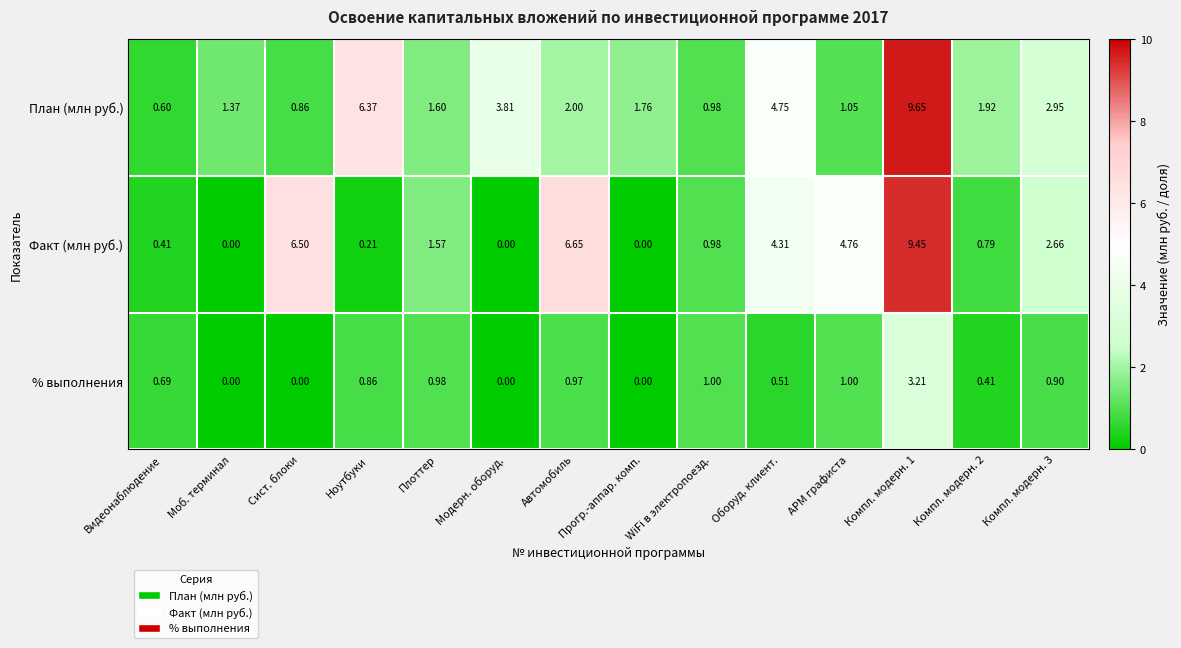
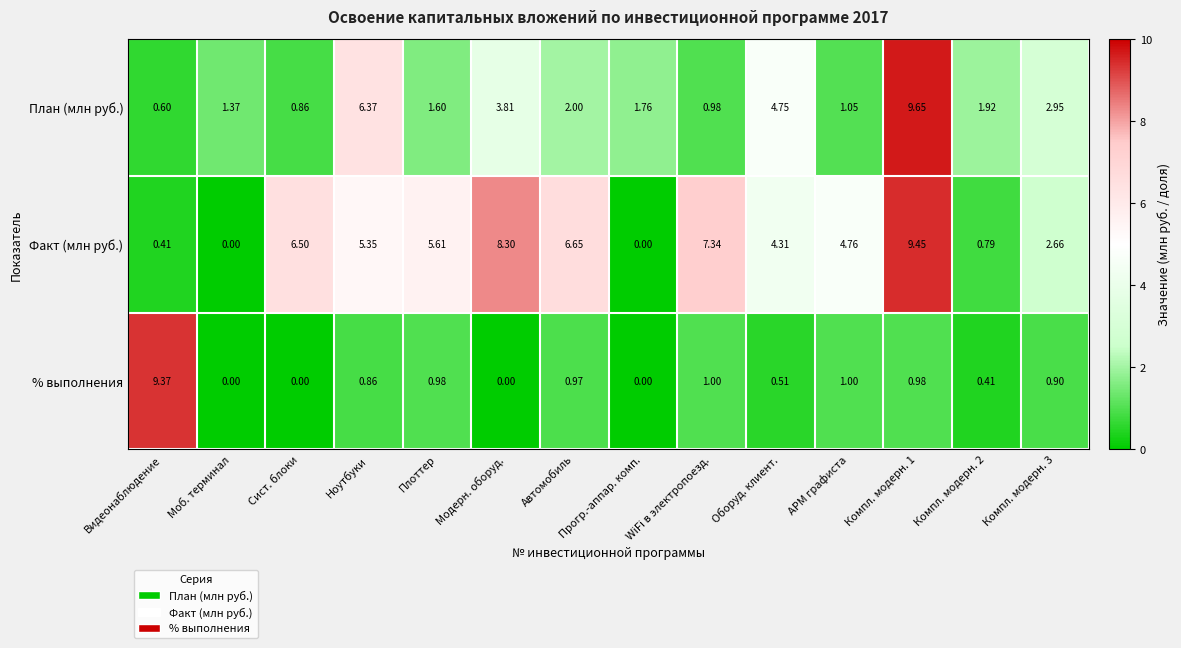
Факт (млн руб.), Ноутбуки: 0.21 -> 5.35
Факт (млн руб.), Плоттер: 1.57 -> 5.61
Факт (млн руб.), Модерн. оборуд.: 0.00 -> 8.30
Факт (млн руб.), WiFi в электропоезд.: 0.98 -> 7.34
% выполнения, Видеонаблюдение: 0.69 -> 9.37
% выполнения, Компл. модерн. 1: 3.21 -> 0.98
